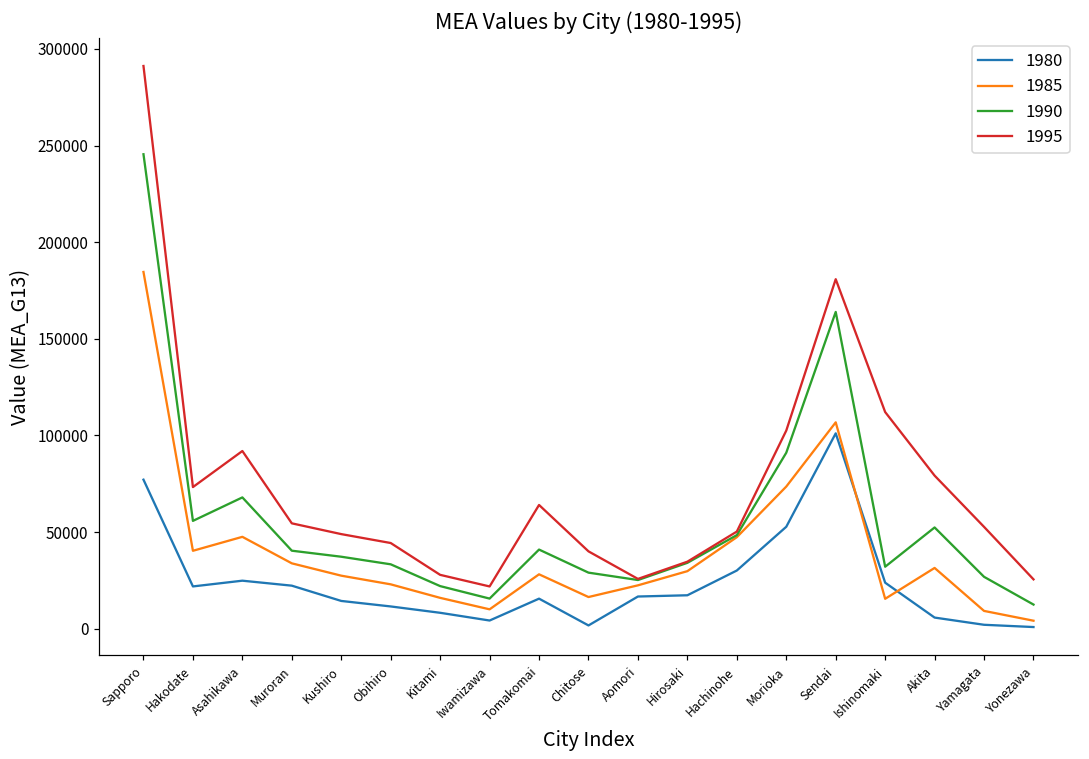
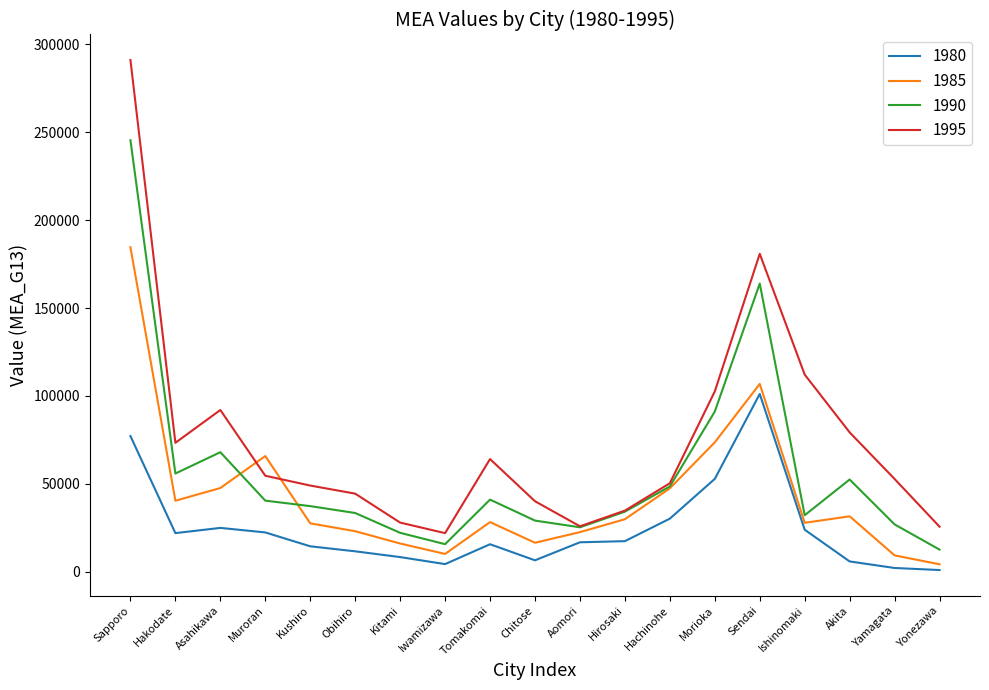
1985, Muroran: 34000 -> 66000
1980, Chitose: 2000 -> 6000
1985, Ishinomaki: 16000 -> 28000
